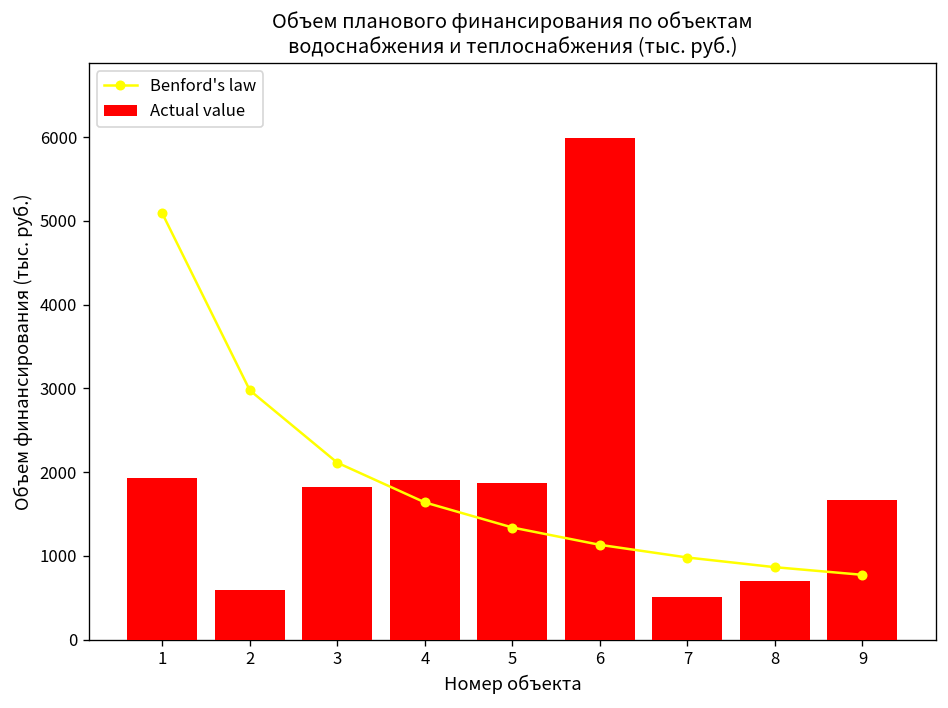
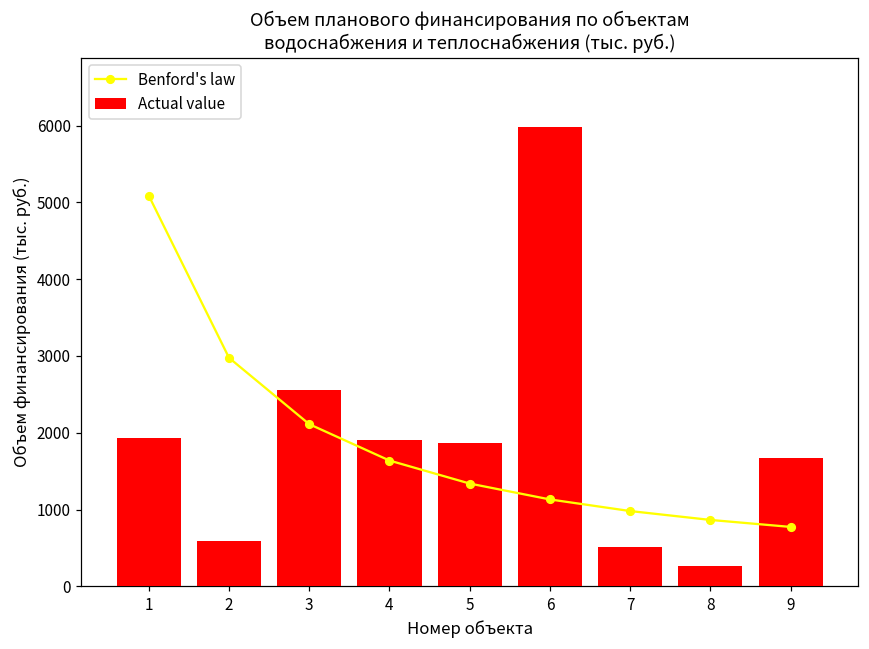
Actual value, 3: 1800 -> 2600
Actual value, 8: 700 -> 300
